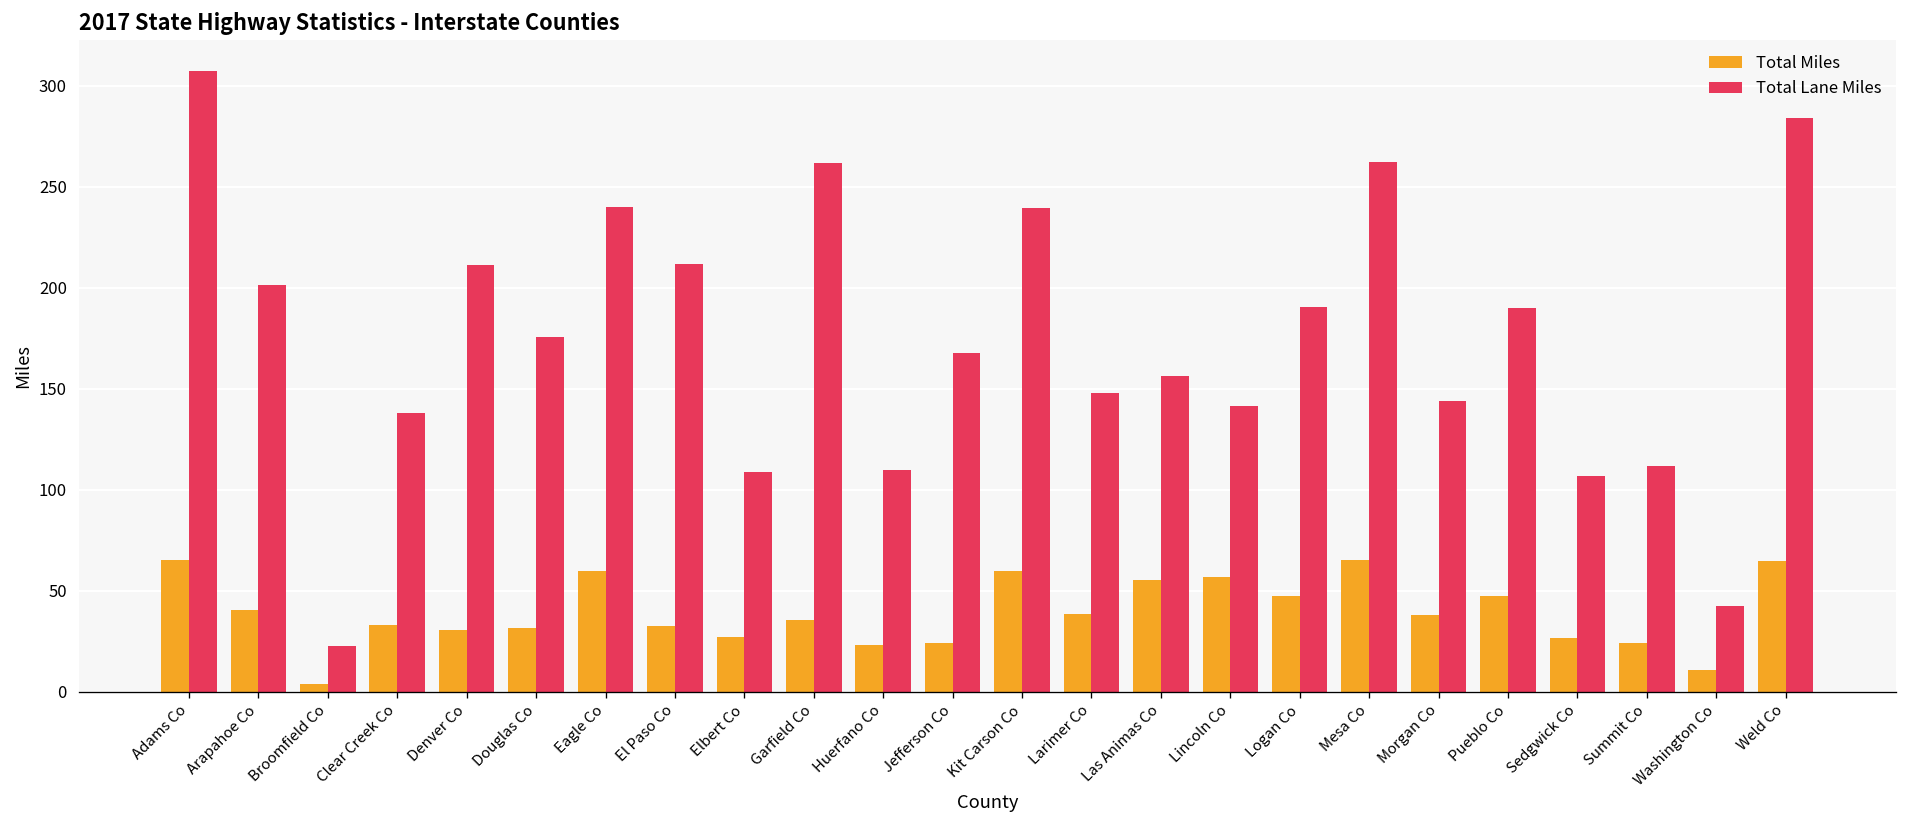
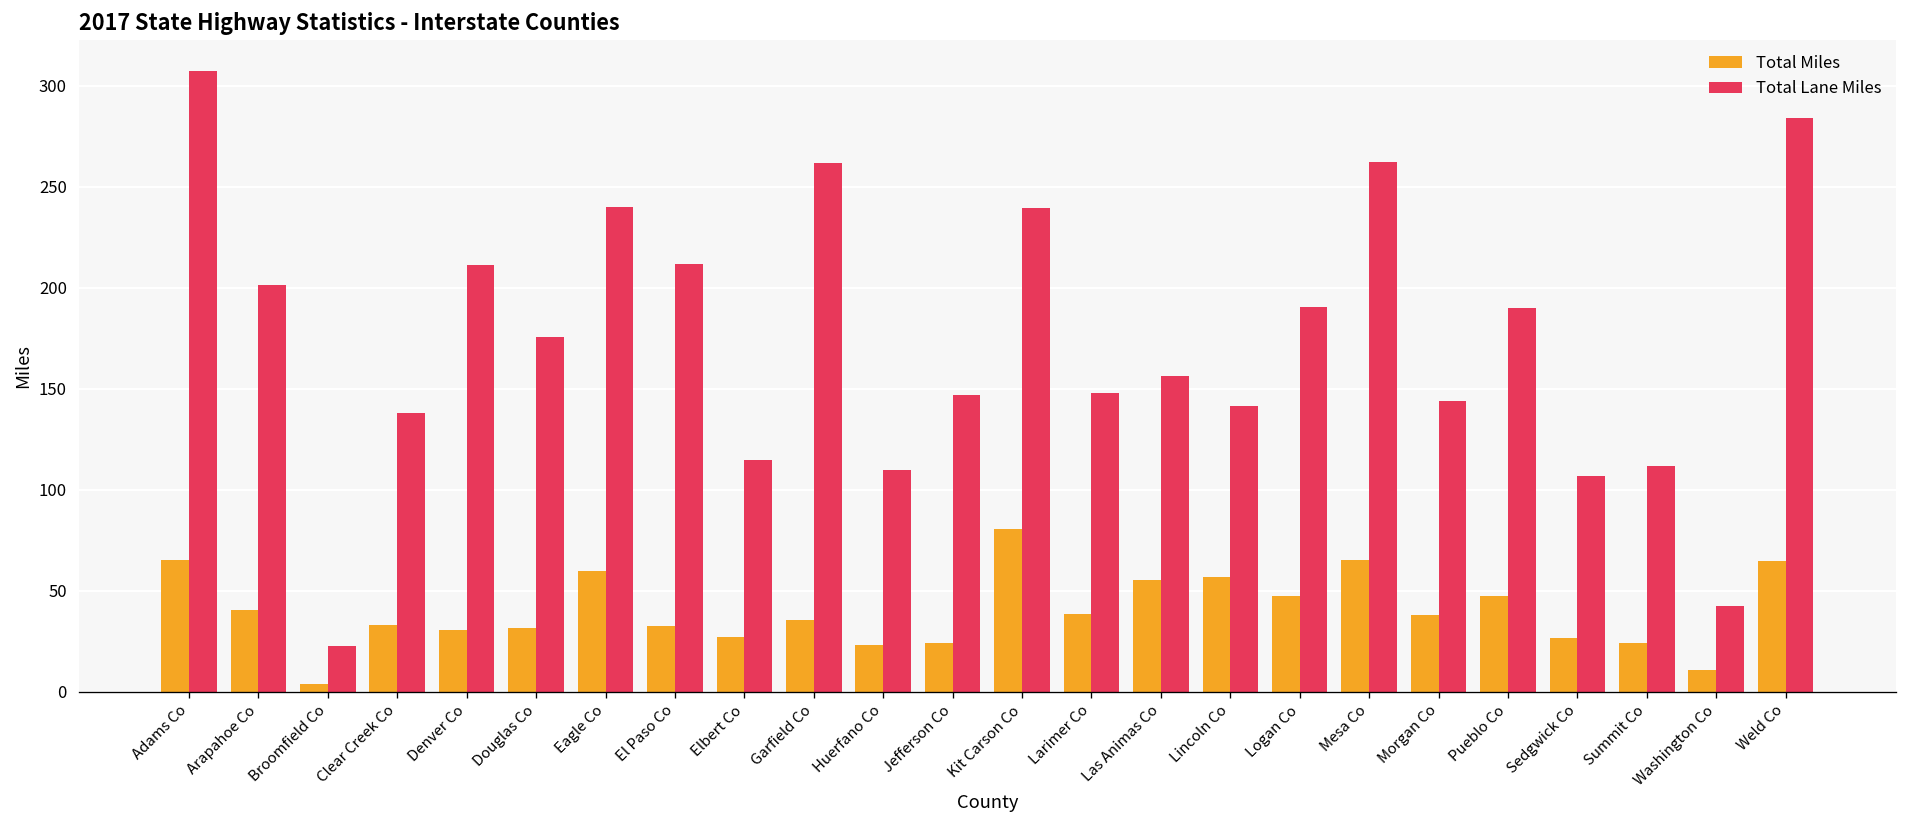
Total Lane Miles, Elbert Co: 109 -> 115
Total Lane Miles, Jefferson Co: 168 -> 147
Total Miles, Kit Carson Co: 60 -> 81
